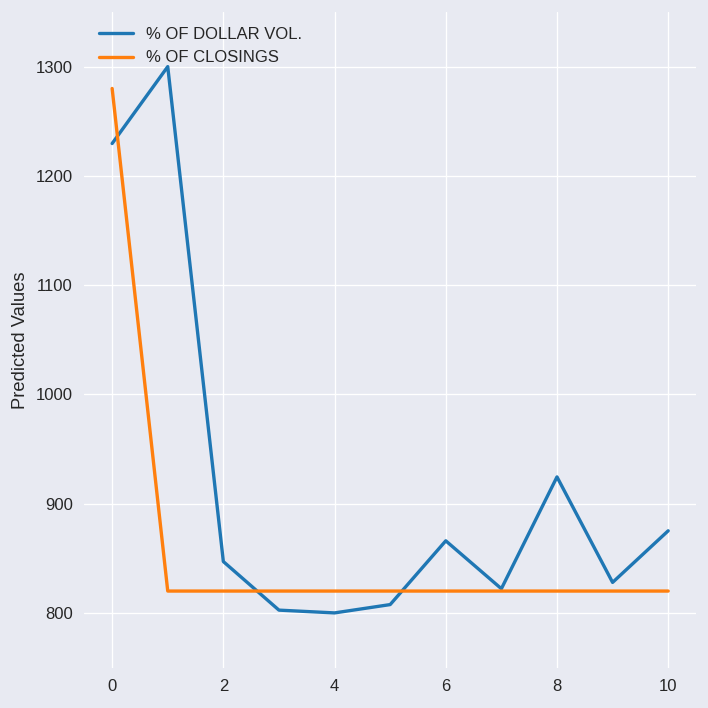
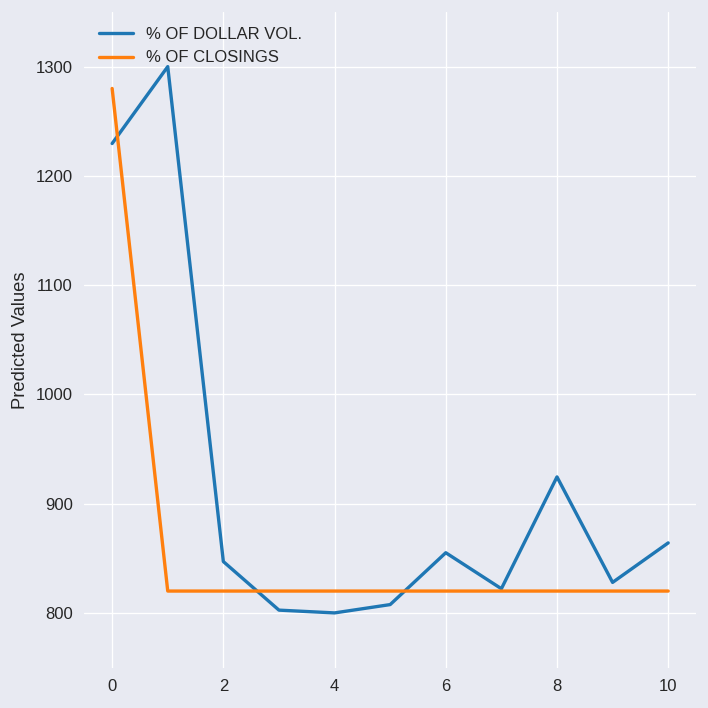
% OF DOLLAR VOL., 6: 870 -> 860
% OF DOLLAR VOL., 10: 880 -> 860
